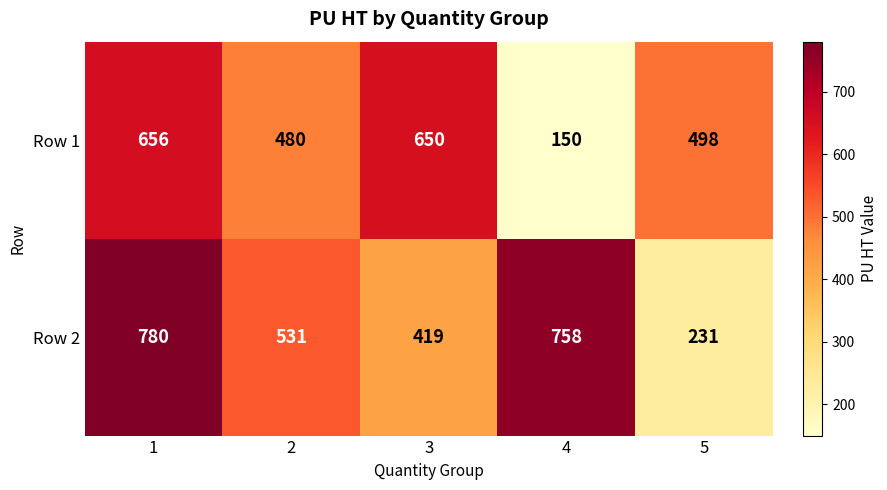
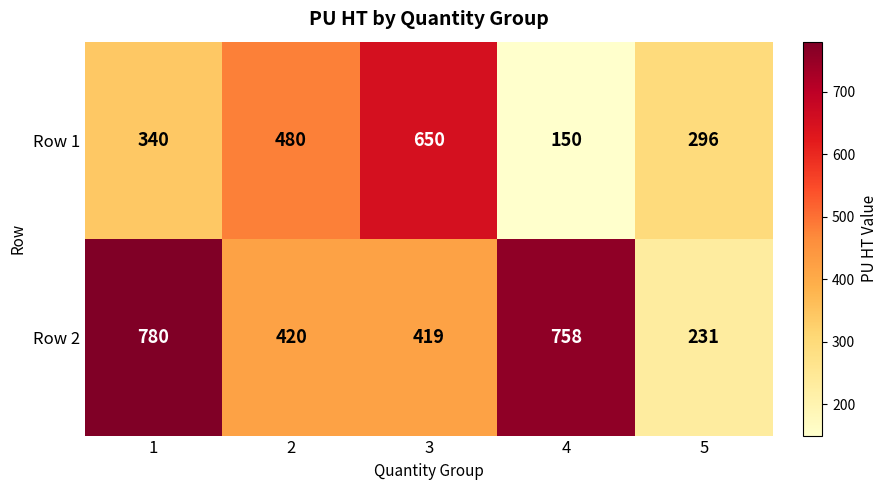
Row 1, 1: 656 -> 340
Row 1, 5: 498 -> 296
Row 2, 2: 531 -> 420
